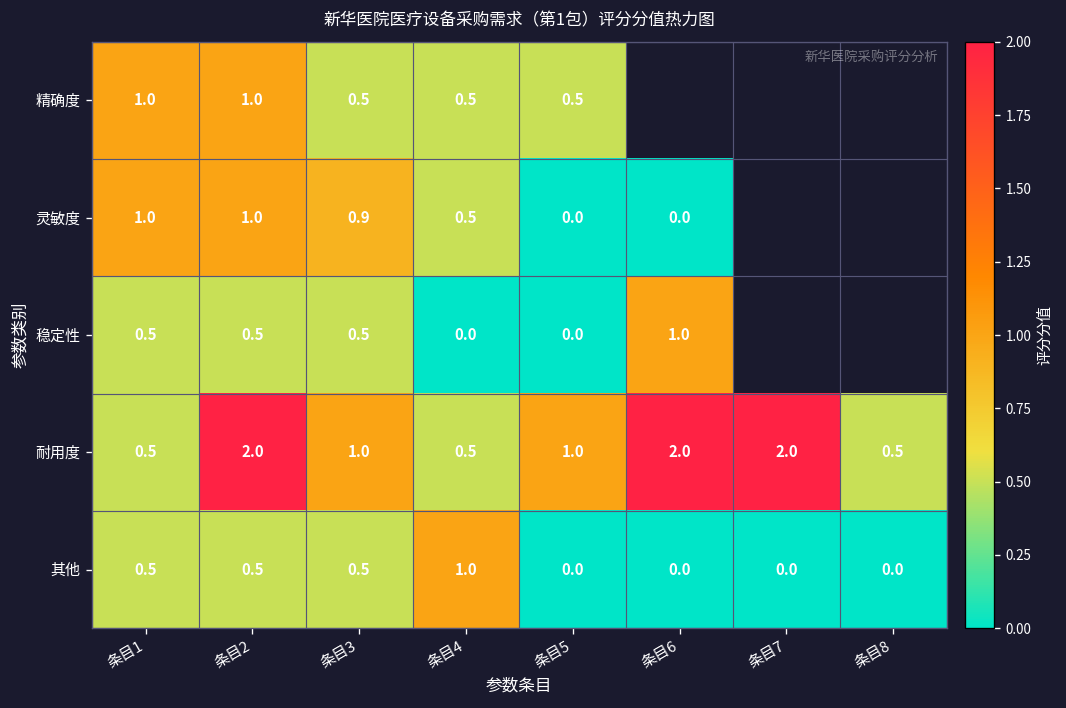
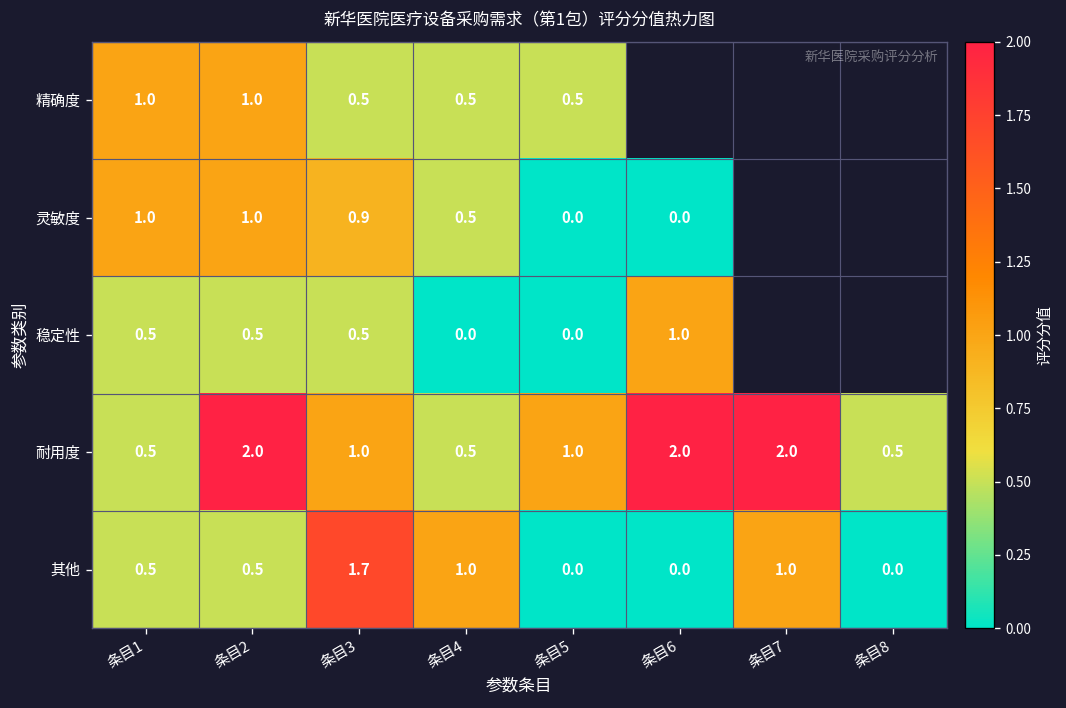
其他, 条目3: 0.5 -> 1.7
其他, 条目7: 0.0 -> 1.0
